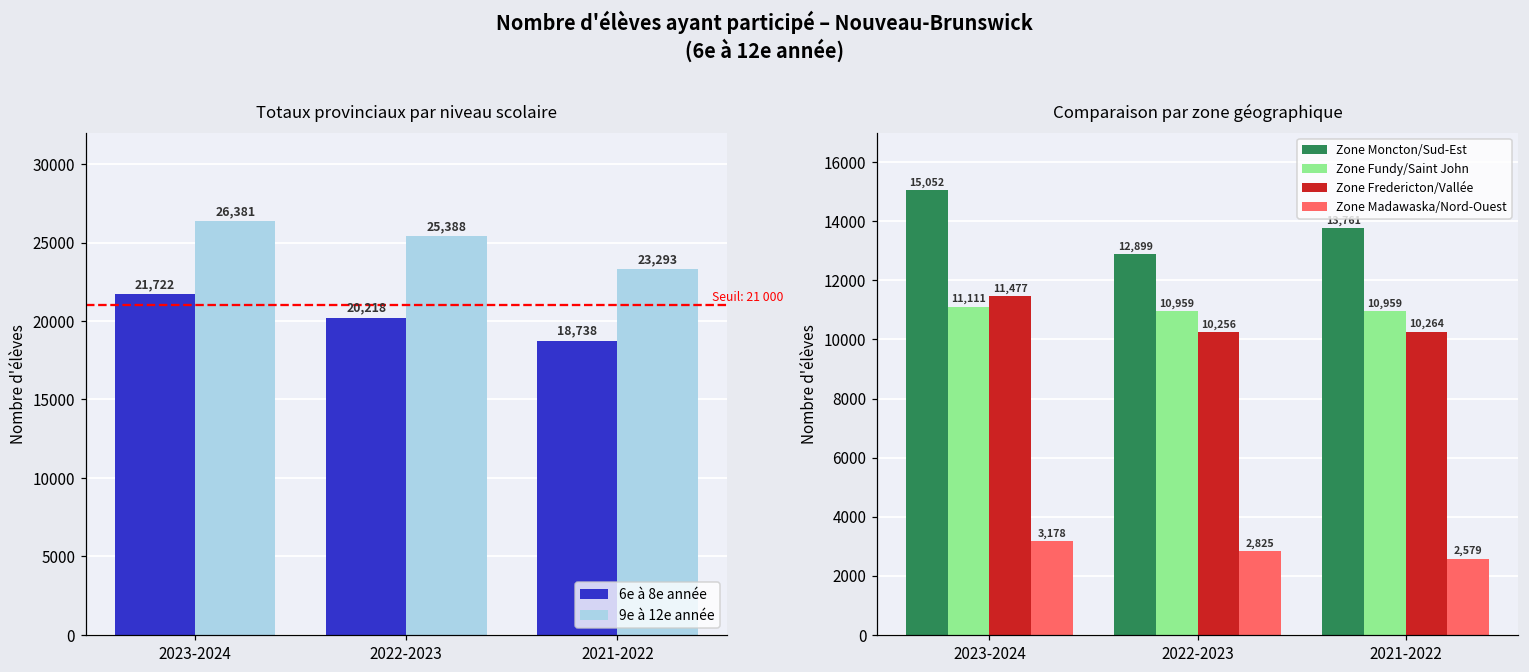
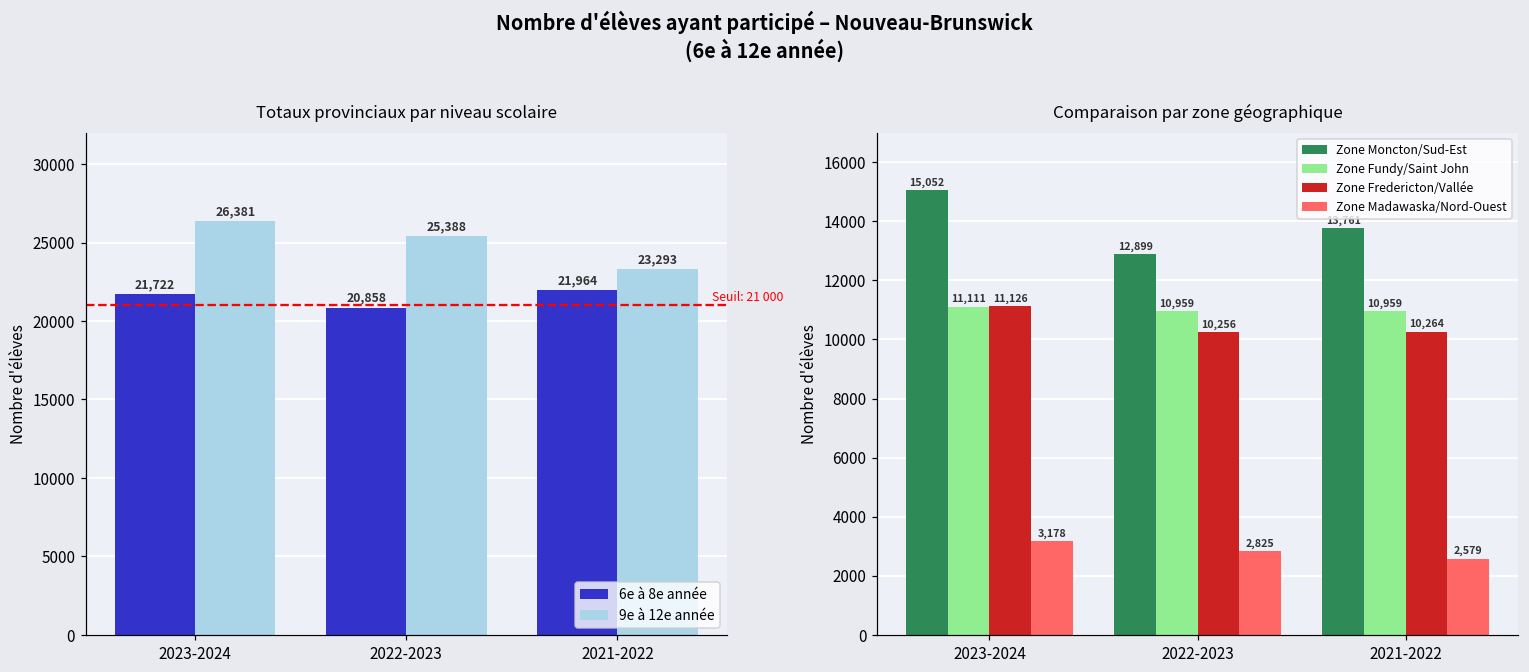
Totaux provinciaux par niveau scolaire, 6e à 8e année, 2022-2023: 20,218 -> 20,858
Totaux provinciaux par niveau scolaire, 6e à 8e année, 2021-2022: 18,738 -> 21,964
Comparaison par zone géographique, Zone Fredericton/Vallée, 2023-2024: 11,477 -> 11,126
